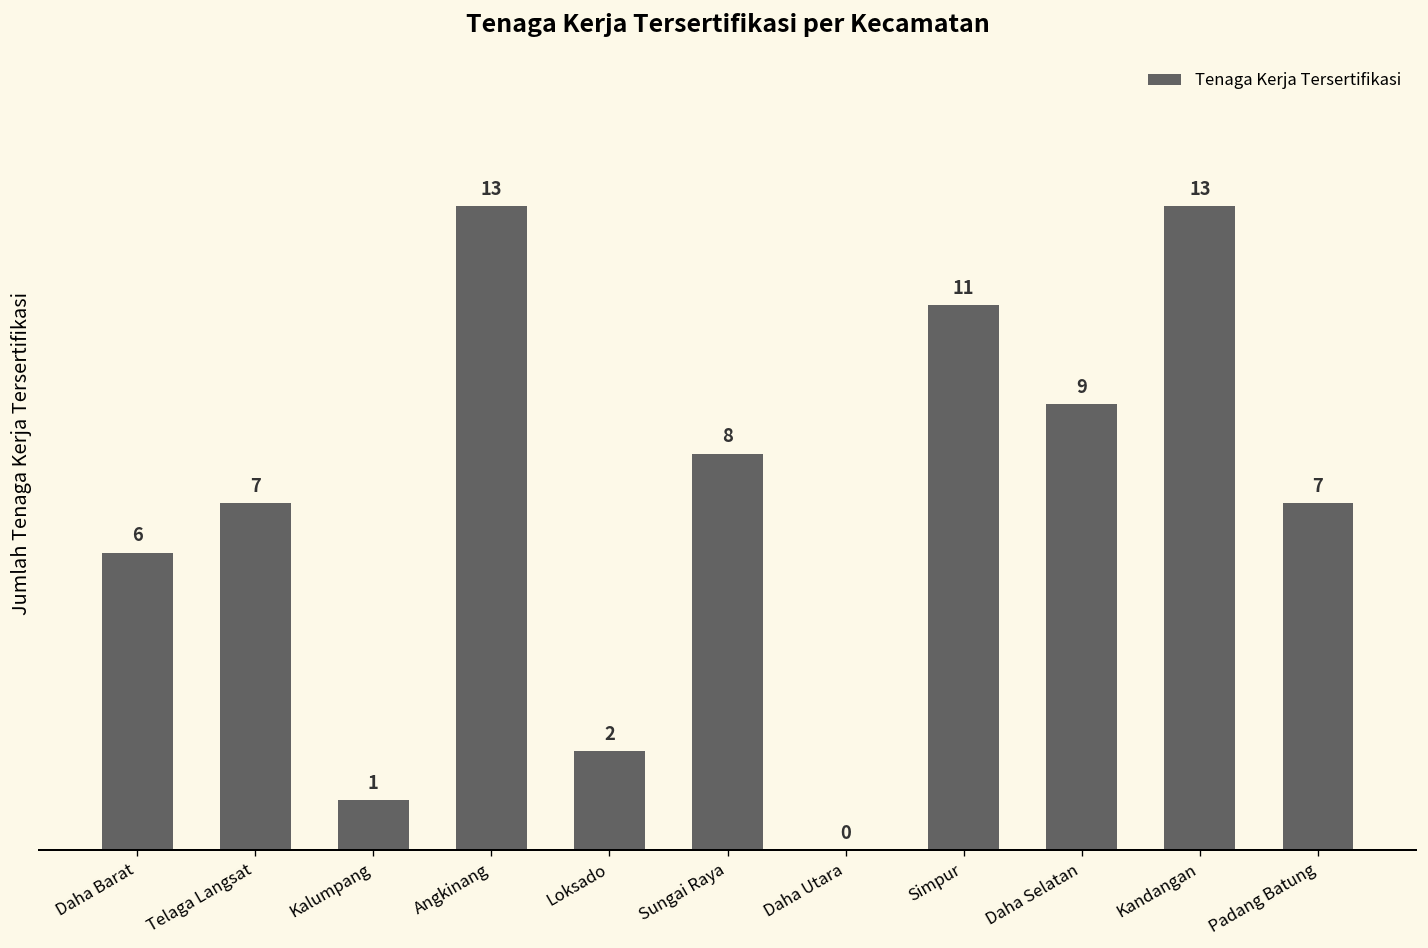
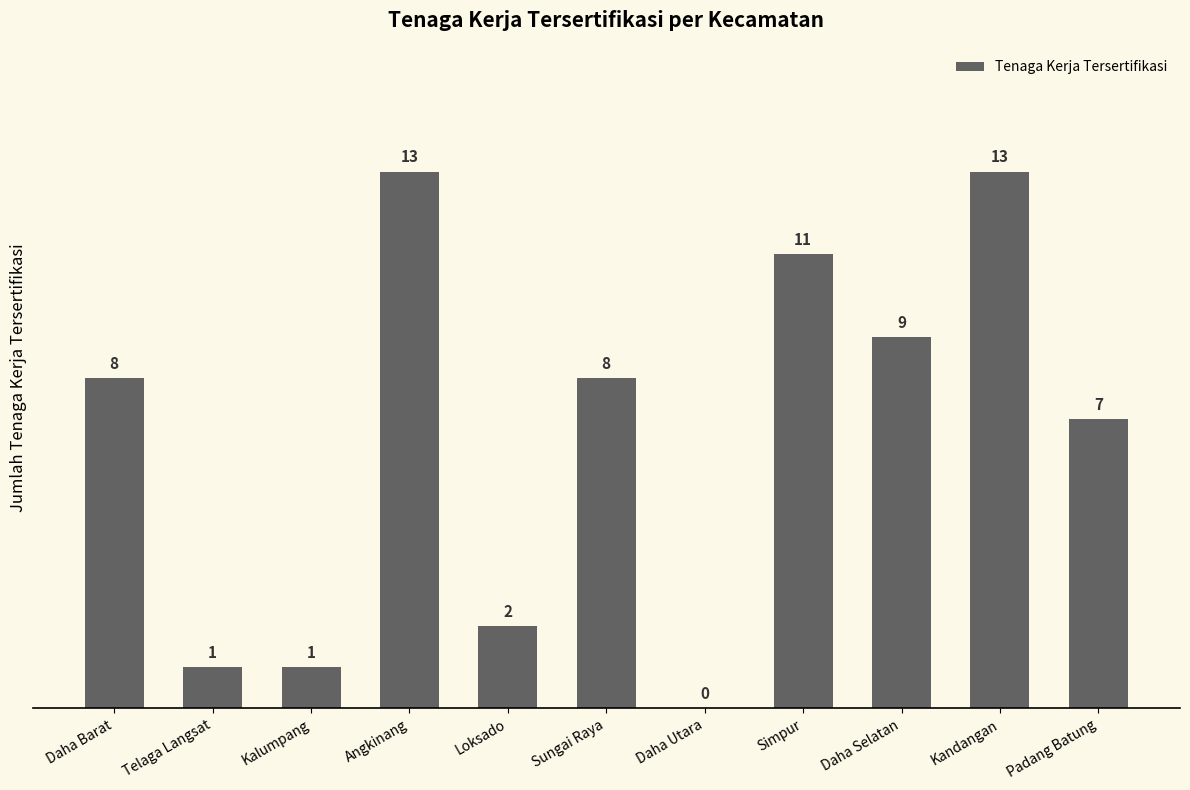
Daha Barat: 6 -> 8
Telaga Langsat: 7 -> 1
